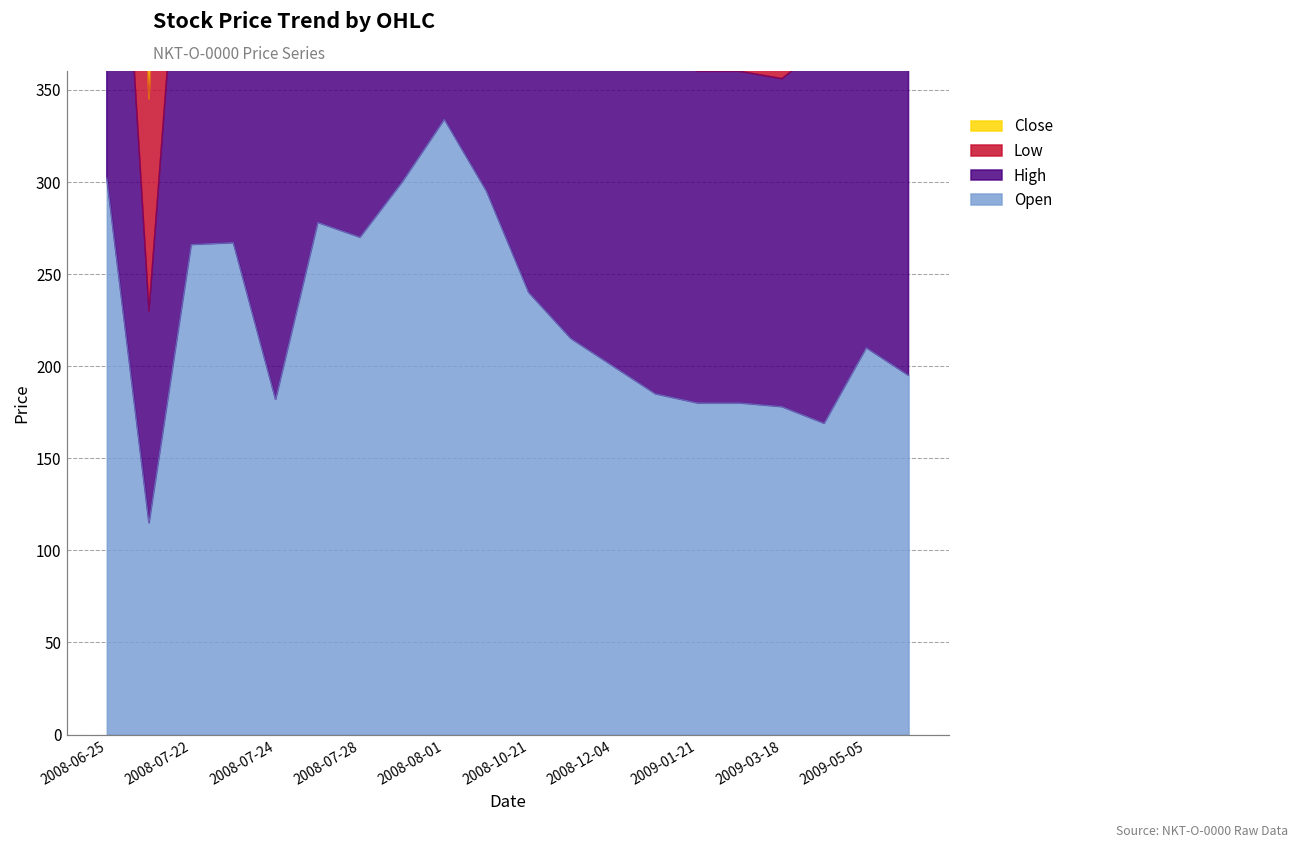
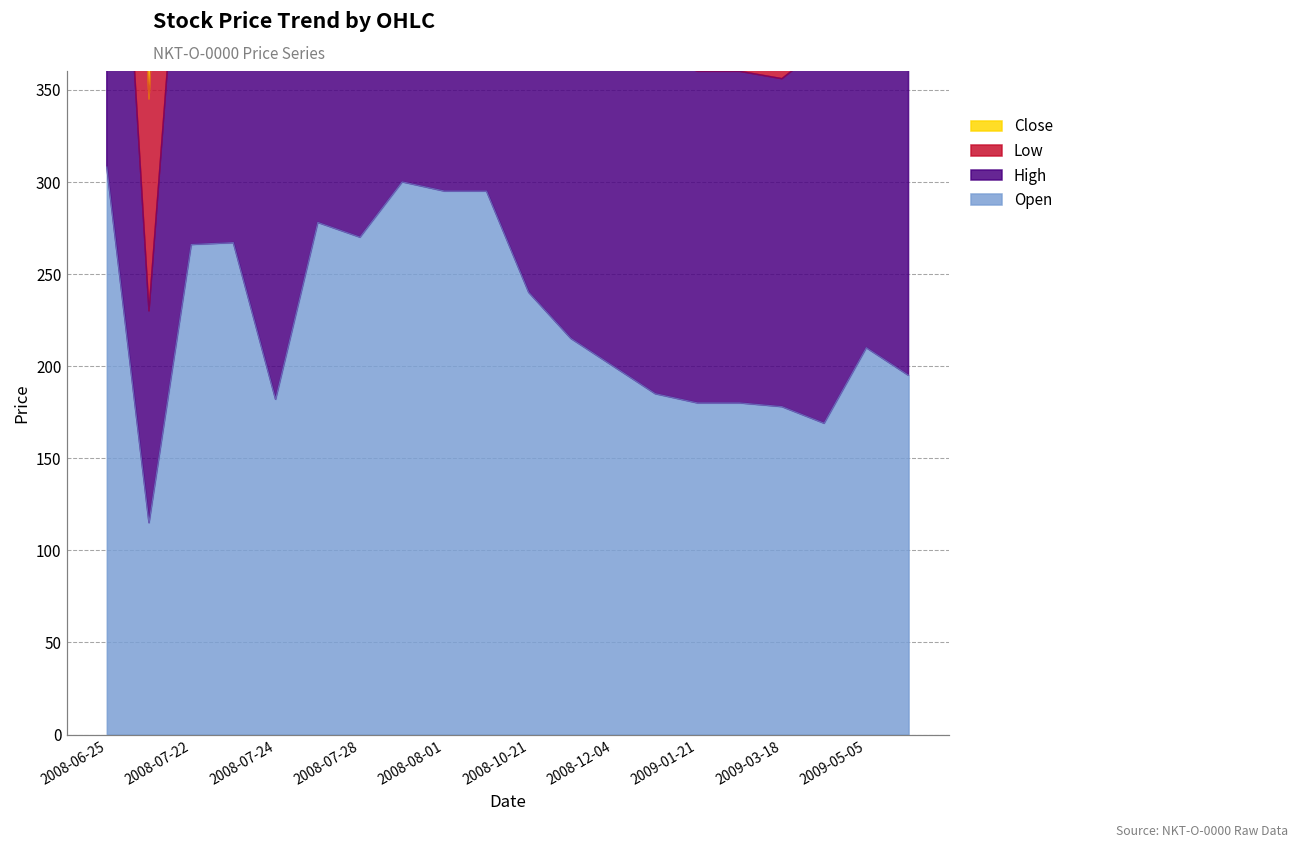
Open, 2008-06-25: 302 -> 308
Open, 2008-08-01: 334 -> 295
